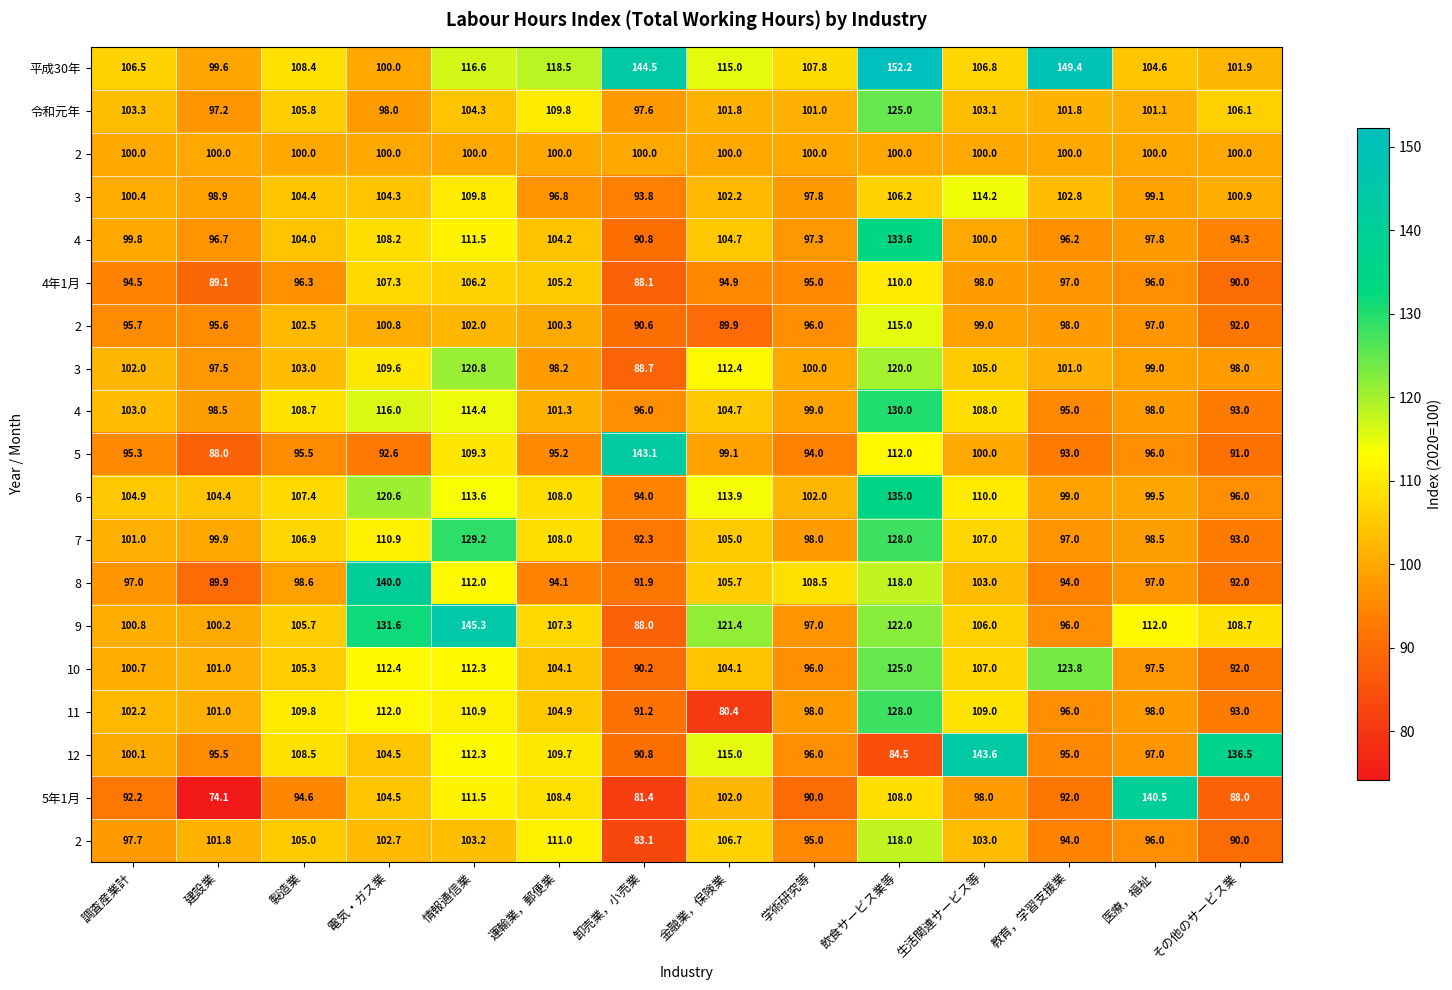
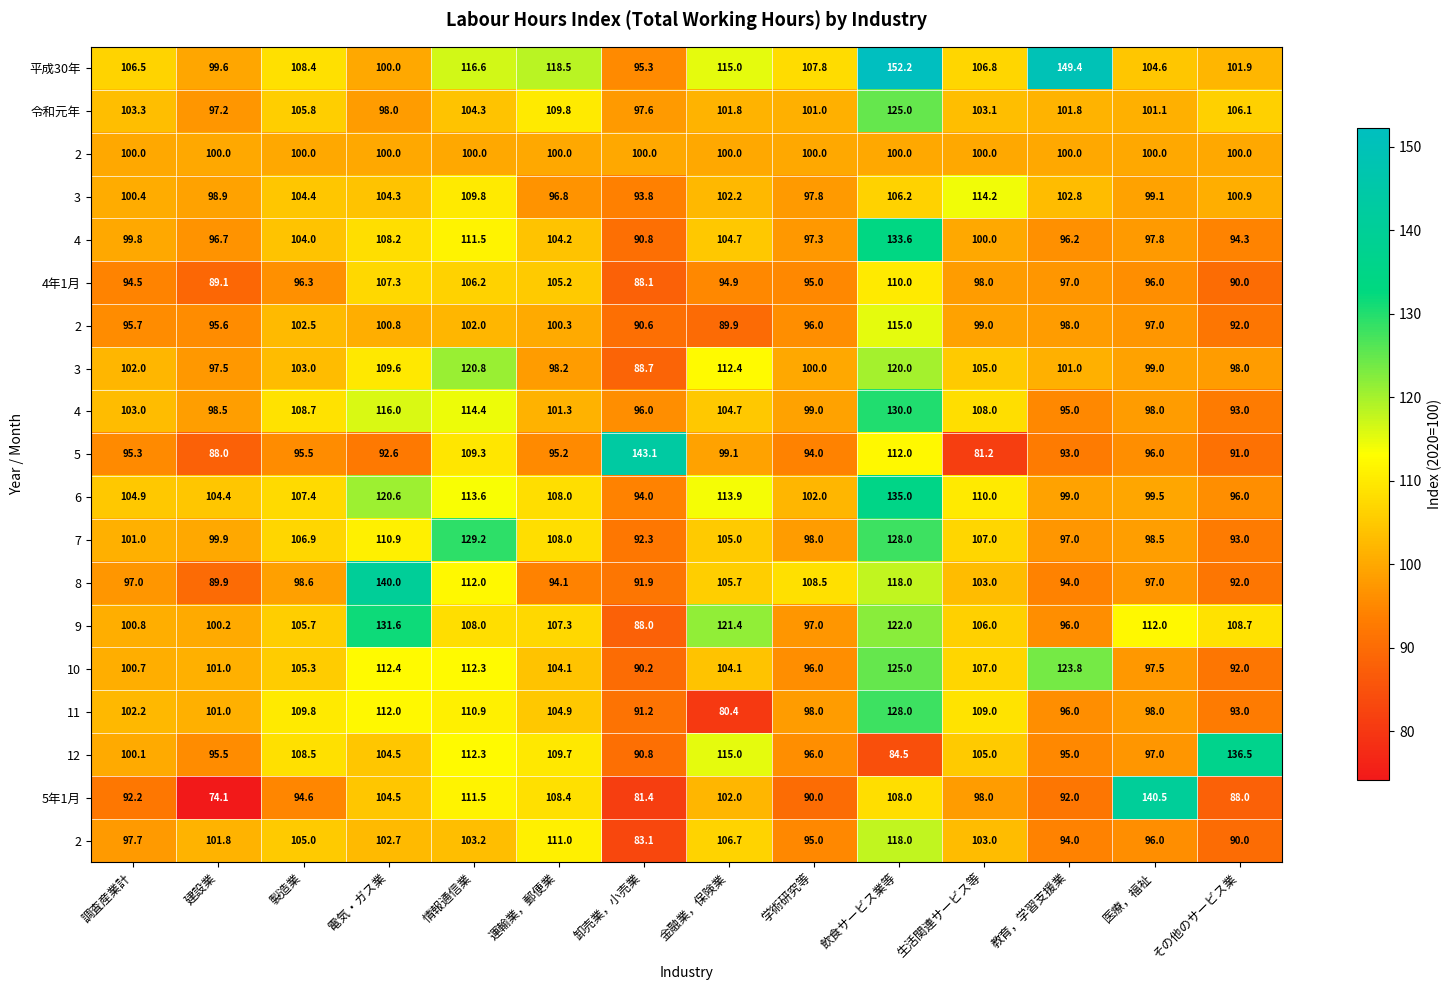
平成30年, 卸売業，小売業: 144.5 -> 95.3
5, 生活関連サービス等: 100.0 -> 81.2
9, 情報通信業: 145.3 -> 108.0
12, 生活関連サービス等: 143.6 -> 105.0
